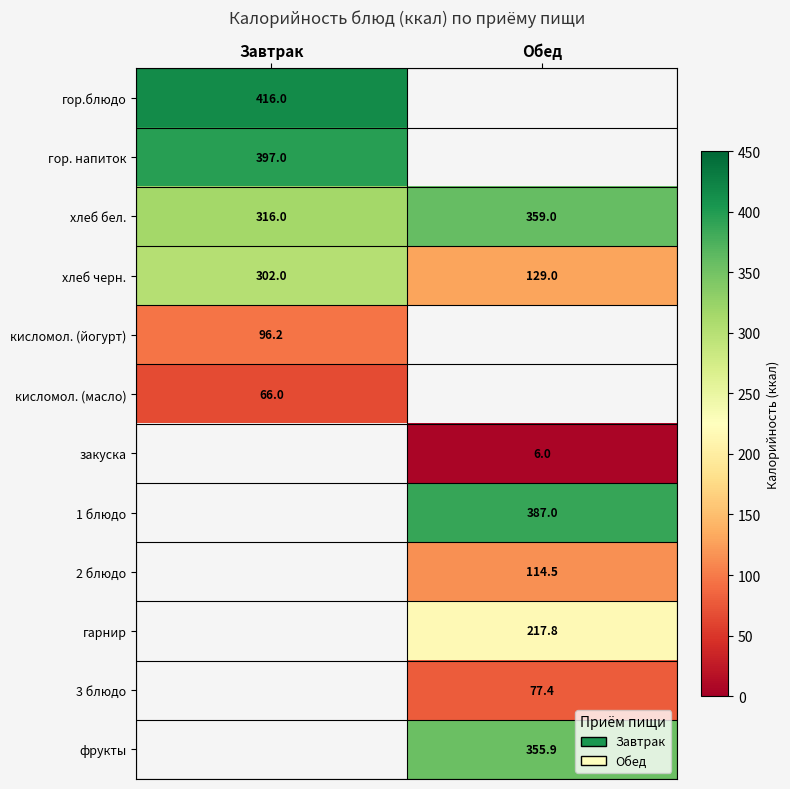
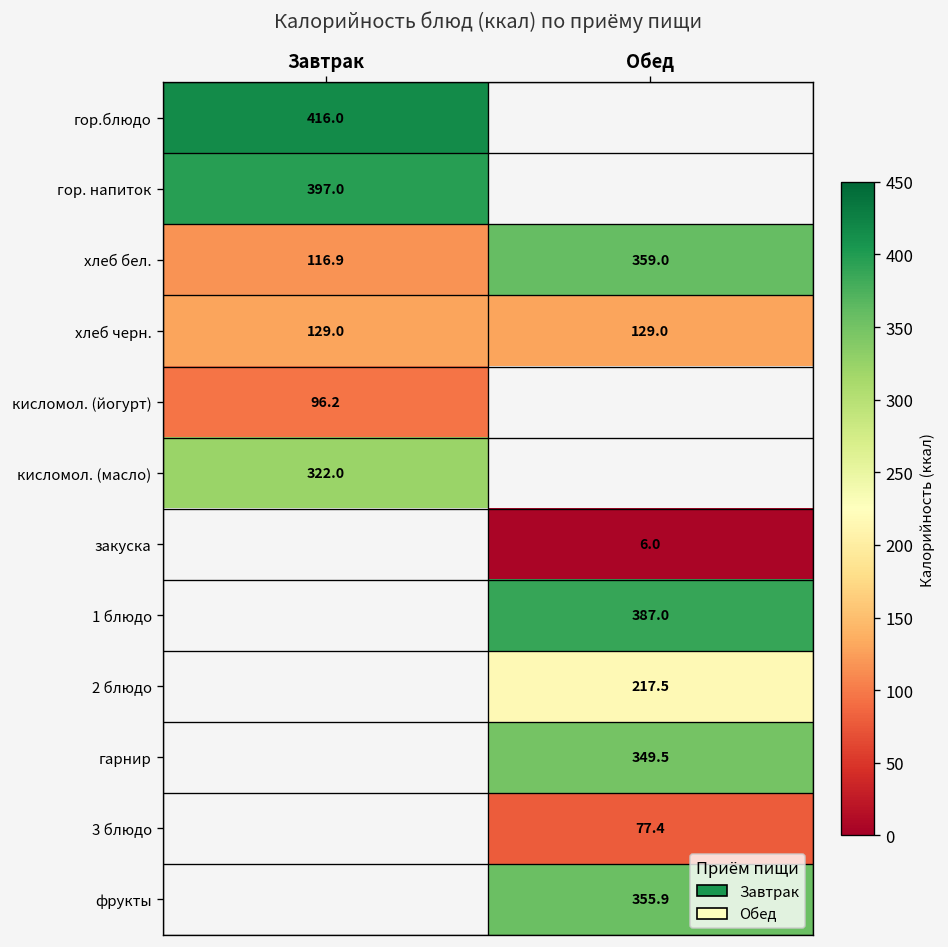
хлеб бел., Завтрак: 316.0 -> 116.9
хлеб черн., Завтрак: 302.0 -> 129.0
кисломол. (масло), Завтрак: 66.0 -> 322.0
2 блюдо, Обед: 114.5 -> 217.5
гарнир, Обед: 217.8 -> 349.5
